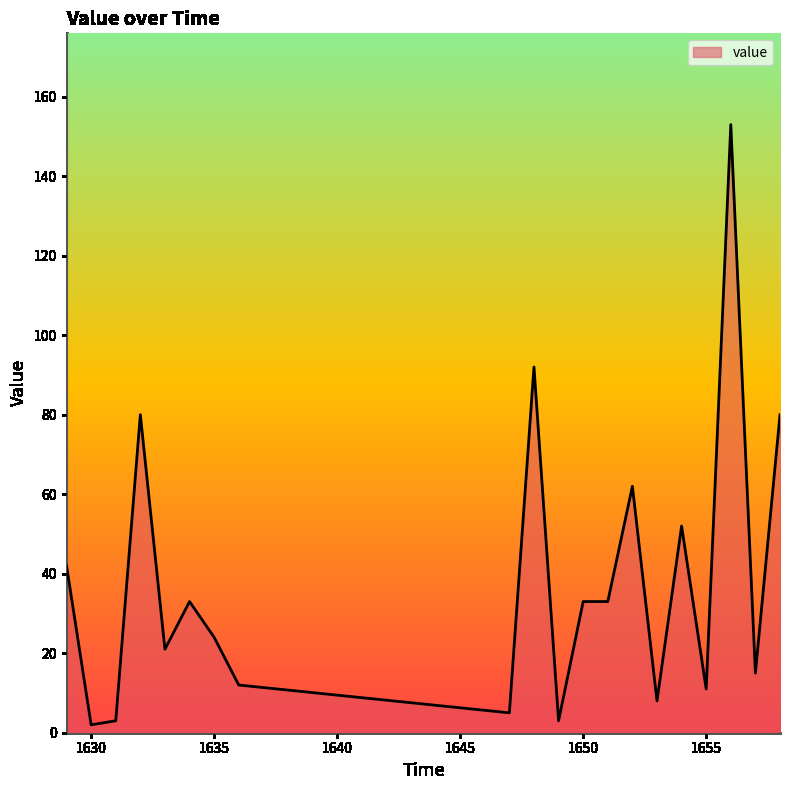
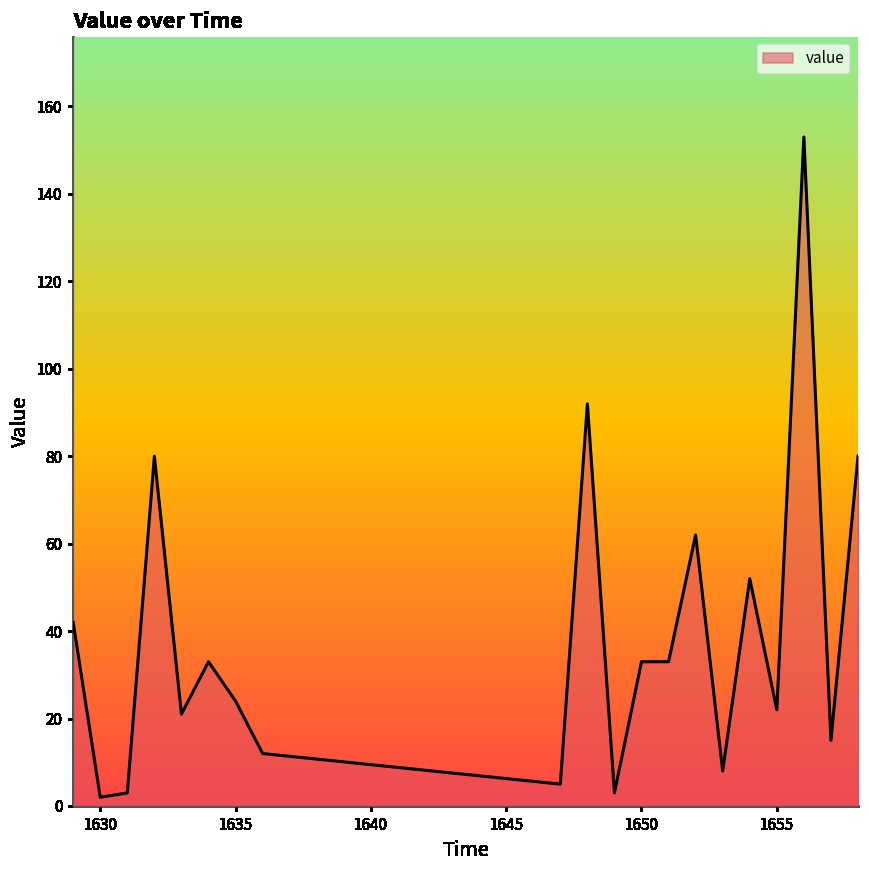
1655: 11 -> 22
